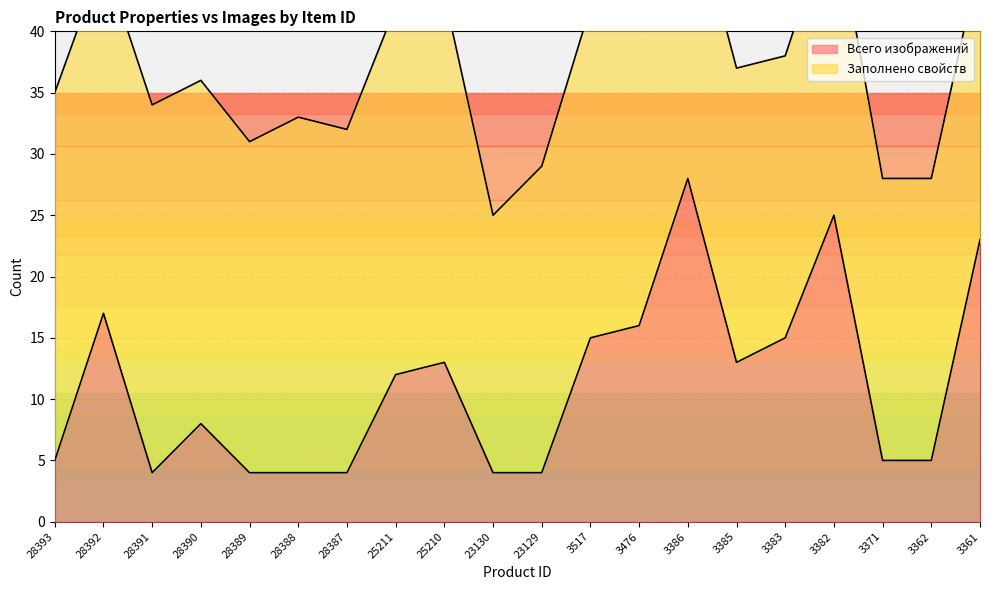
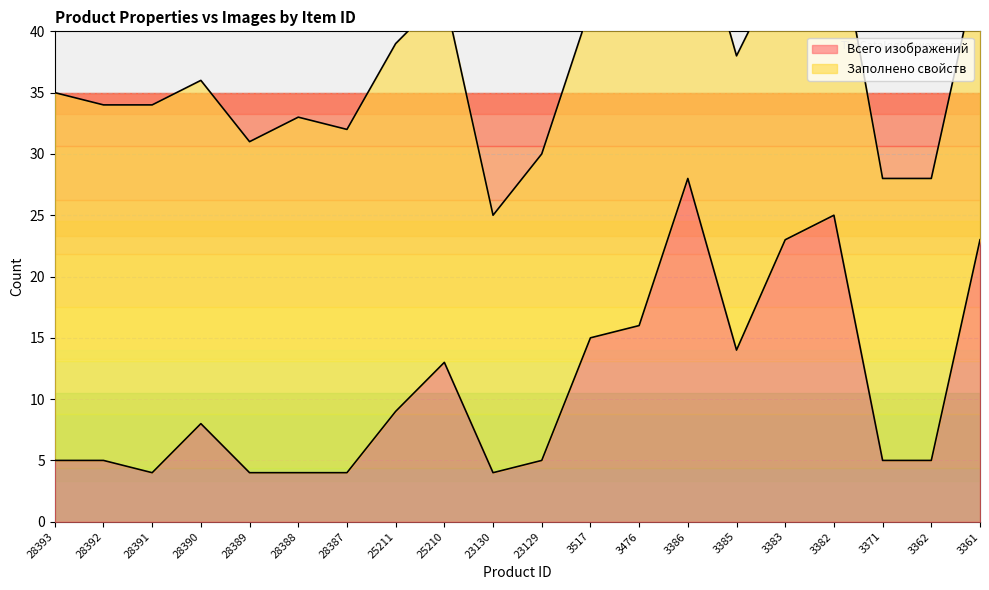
Всего изображений, 28392: 17 -> 5
Всего изображений, 25211: 12 -> 9
Всего изображений, 23129: 4 -> 5
Всего изображений, 3385: 13 -> 14
Всего изображений, 3383: 15 -> 23
